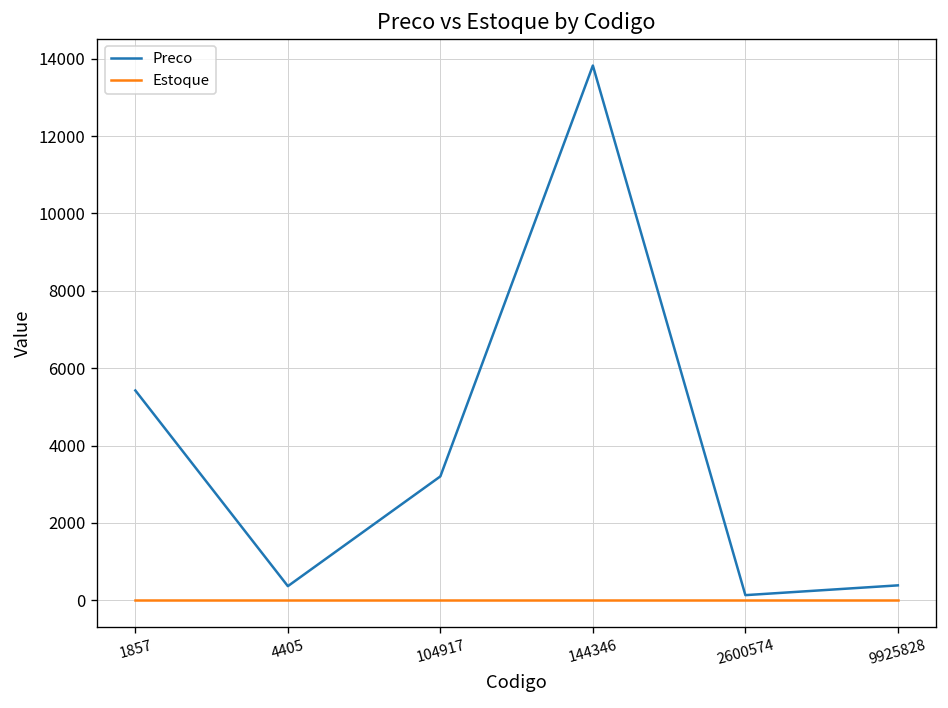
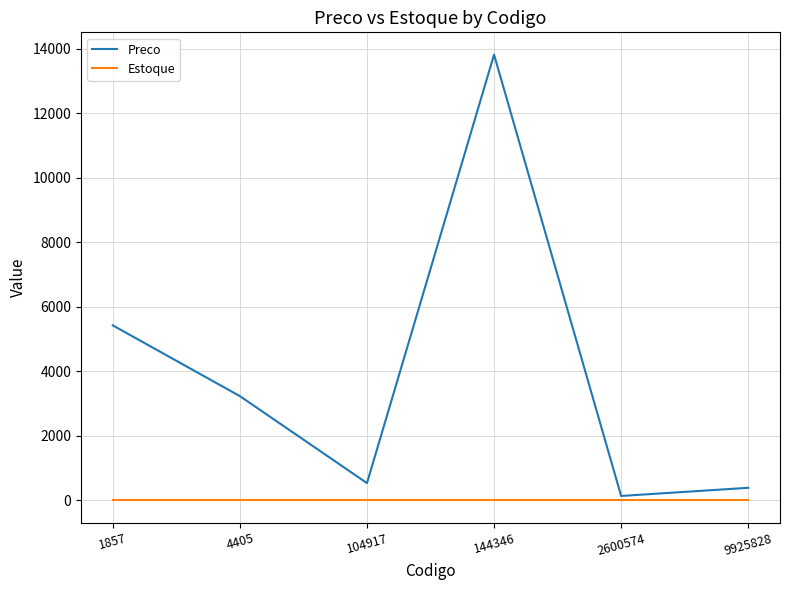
Preco, 4405: 400 -> 3200
Preco, 104917: 3200 -> 500
